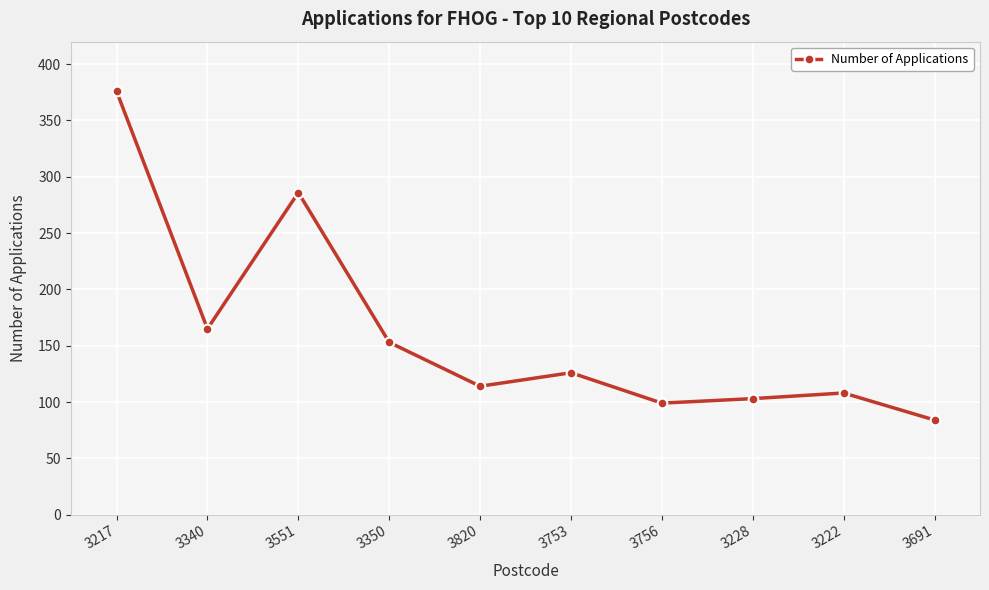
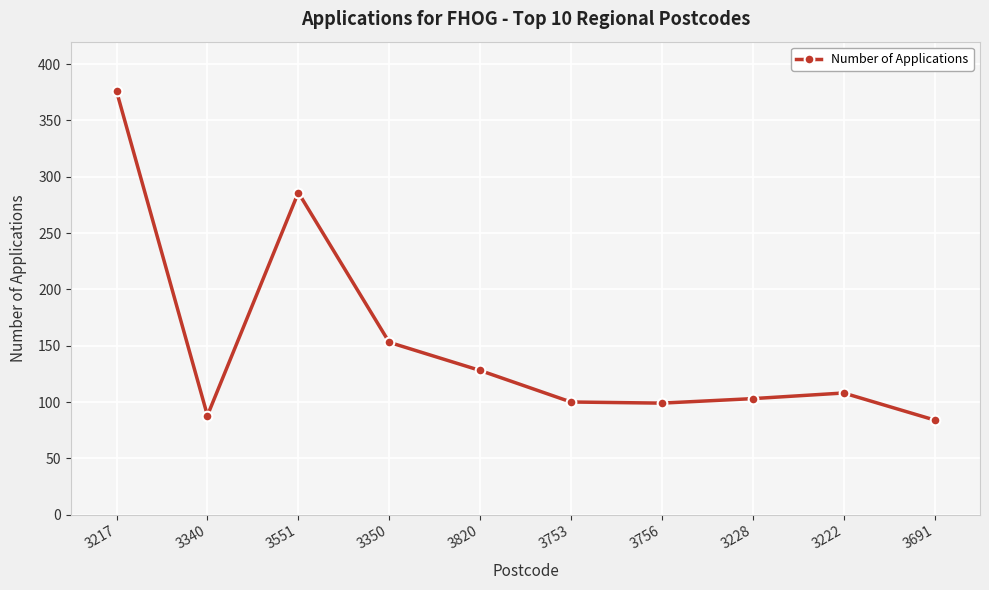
3340: 165 -> 88
3820: 114 -> 128
3753: 126 -> 100
